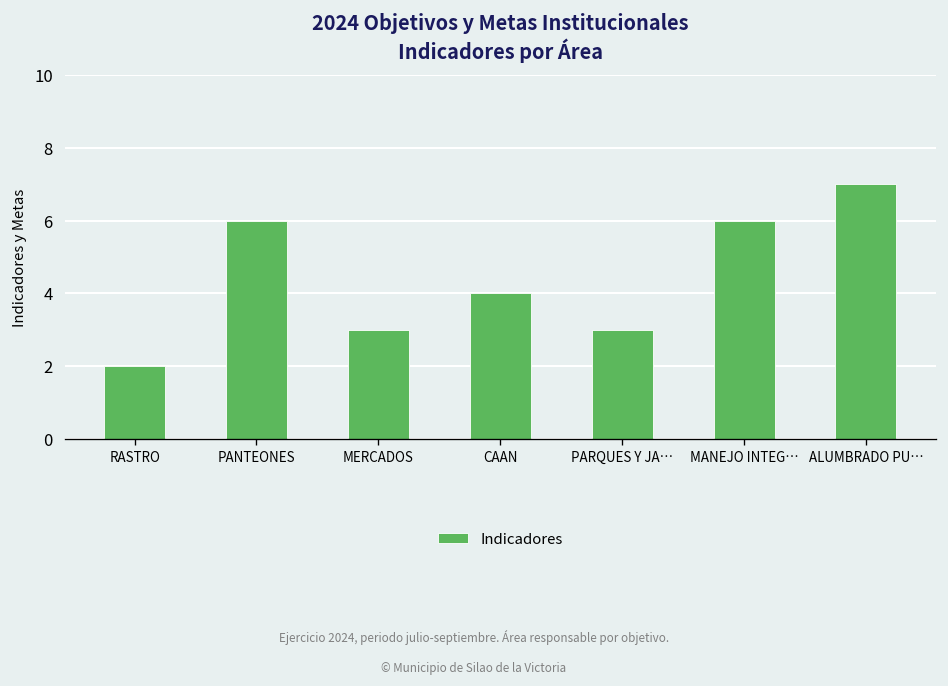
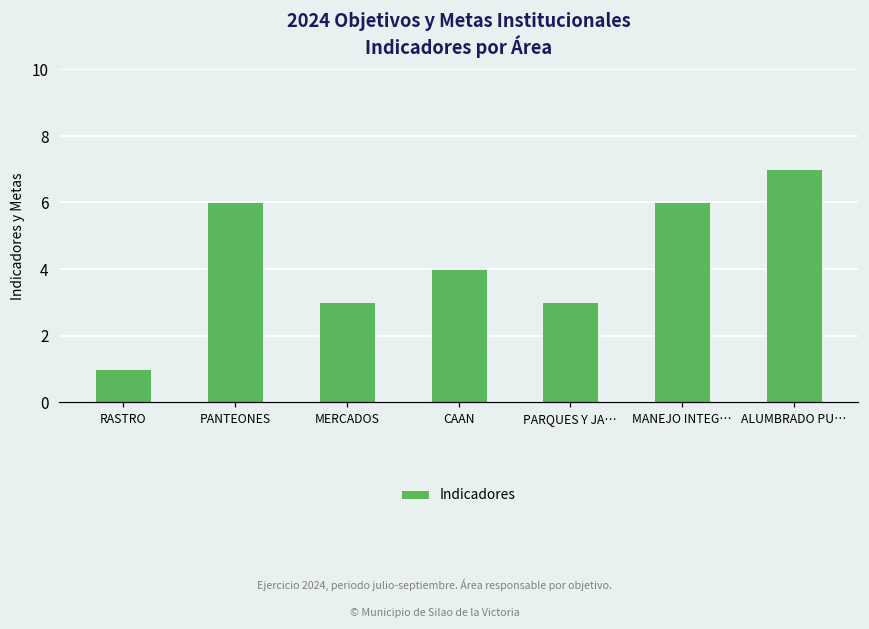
RASTRO: 2 -> 1
